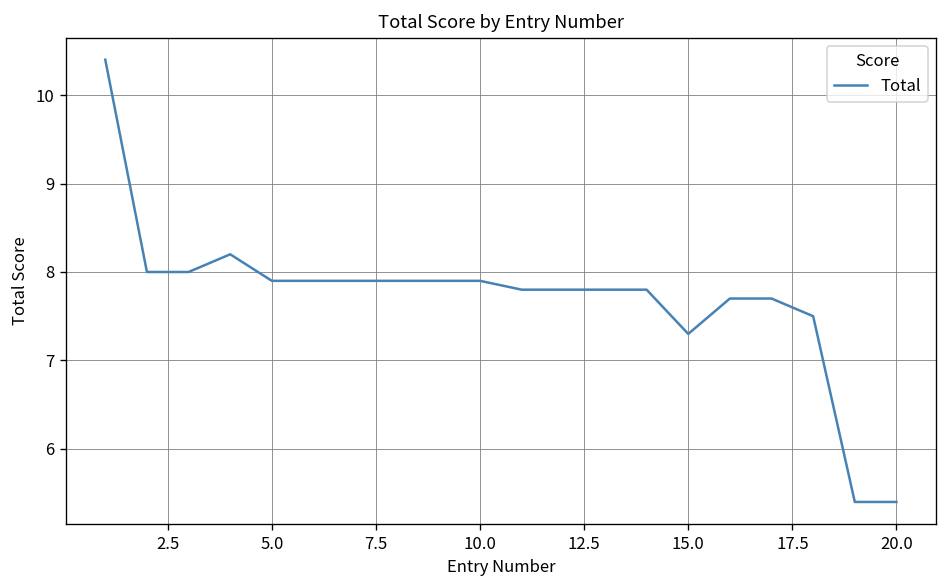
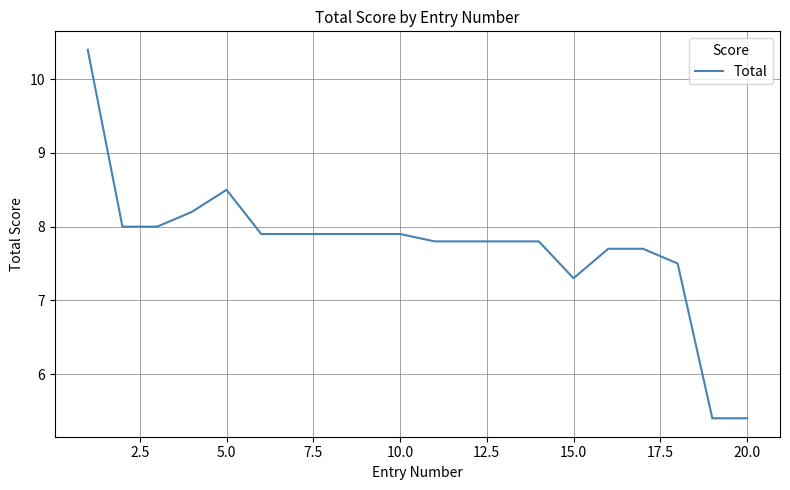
5.0: 7.9 -> 8.5
